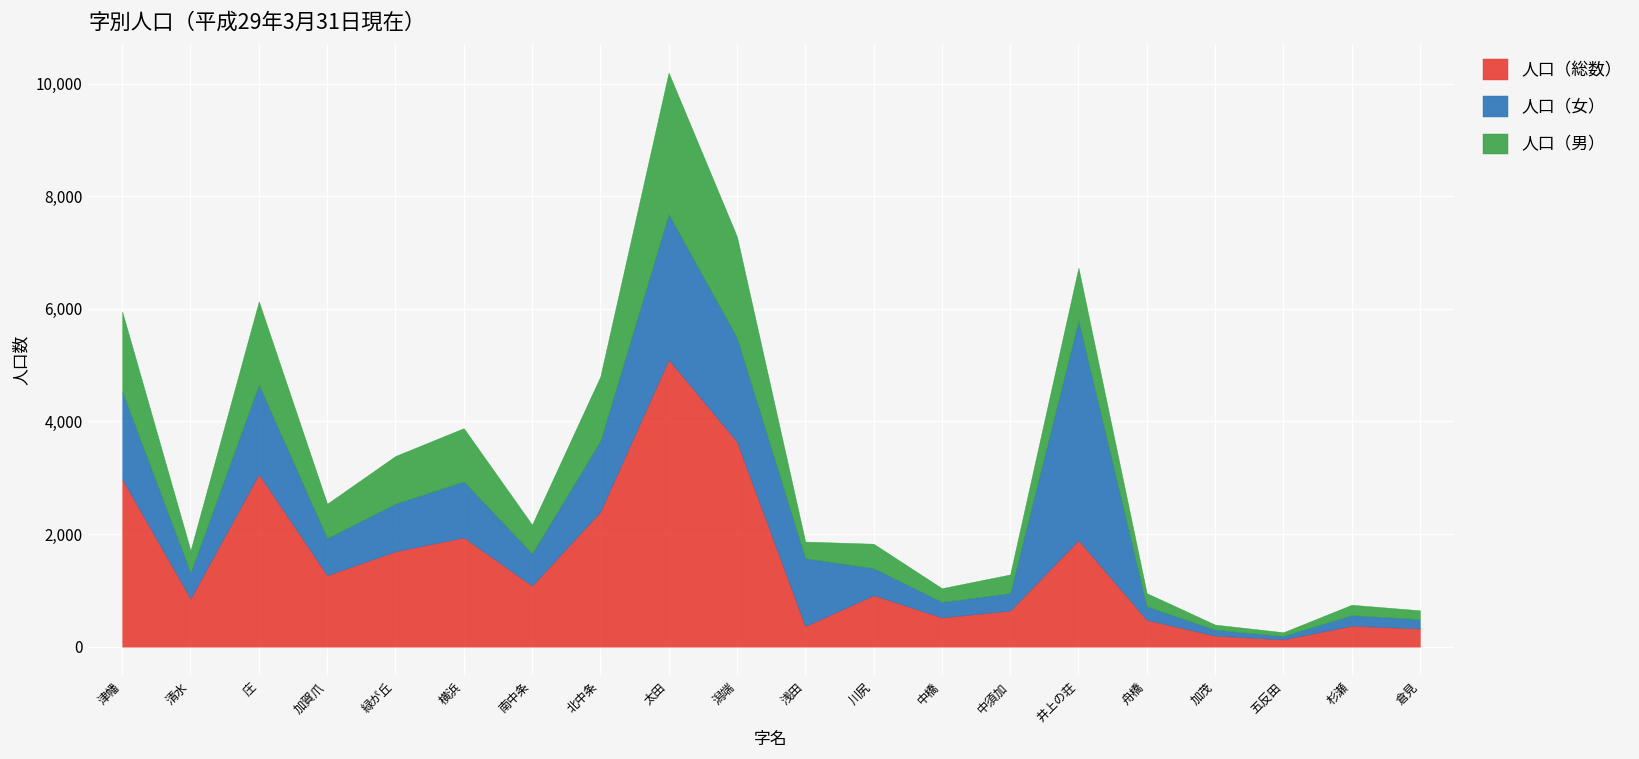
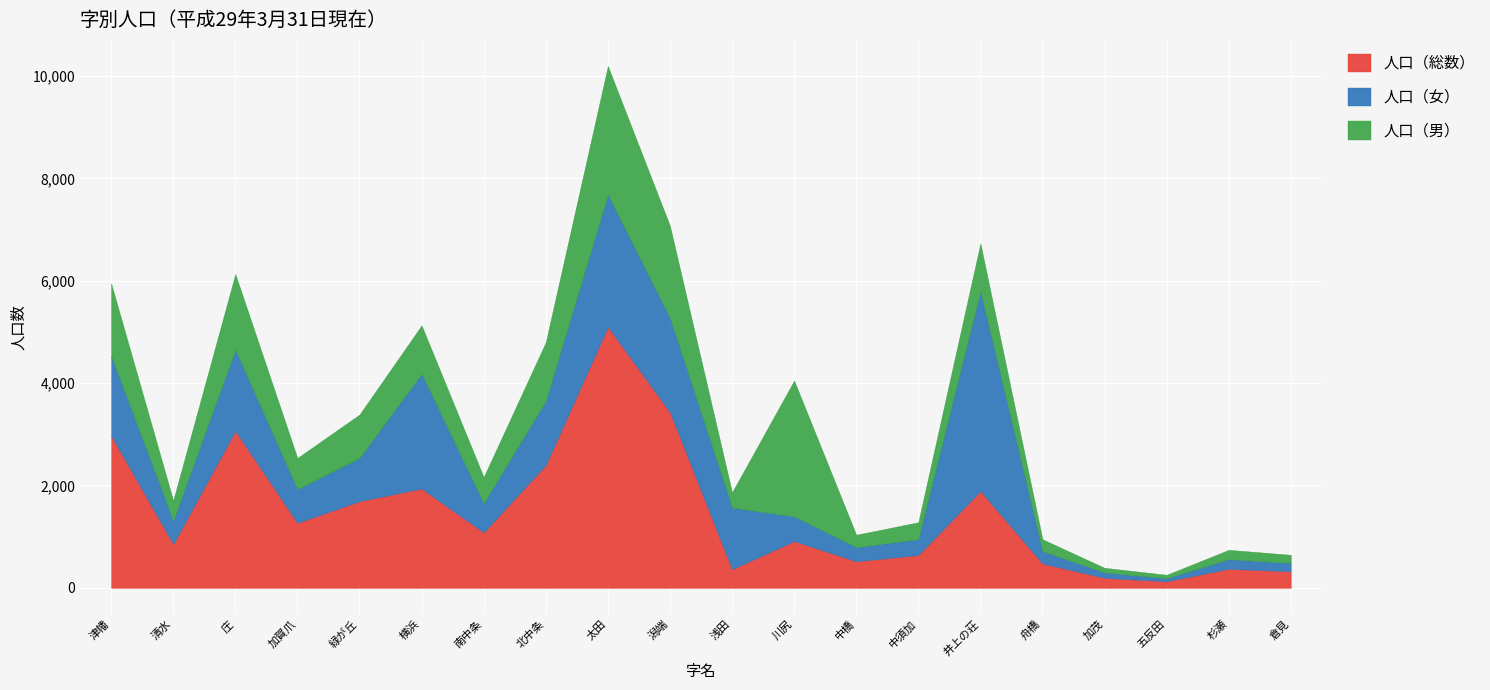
人口（女）, 横浜: 1,000 -> 2,200
人口（総数）, 潟端: 3,600 -> 3,400
人口（男）, 川尻: 400 -> 2,700
